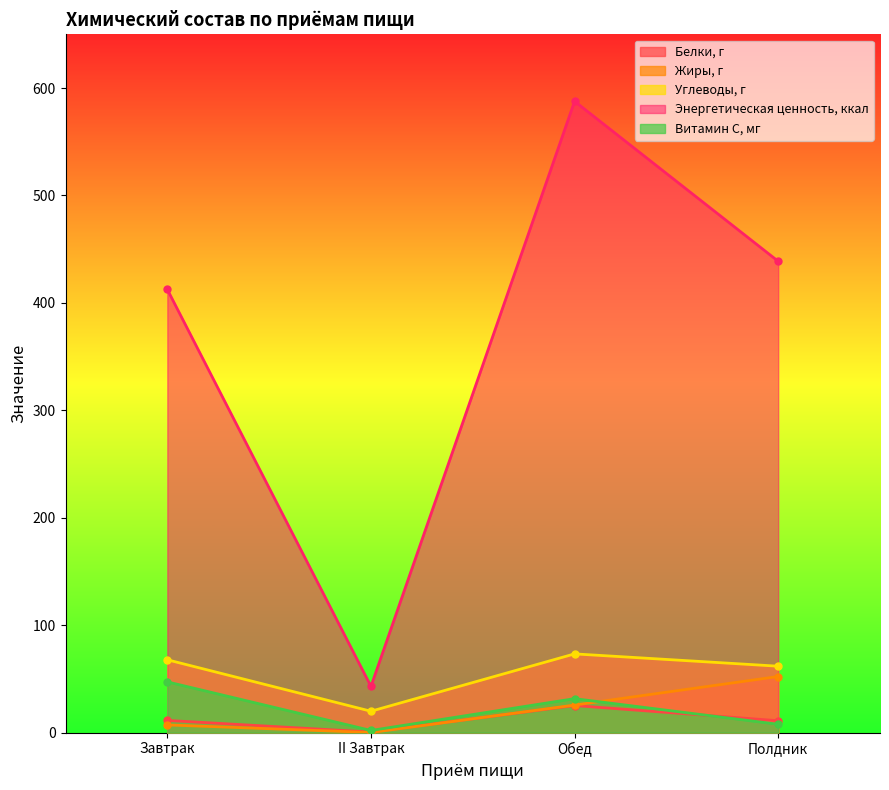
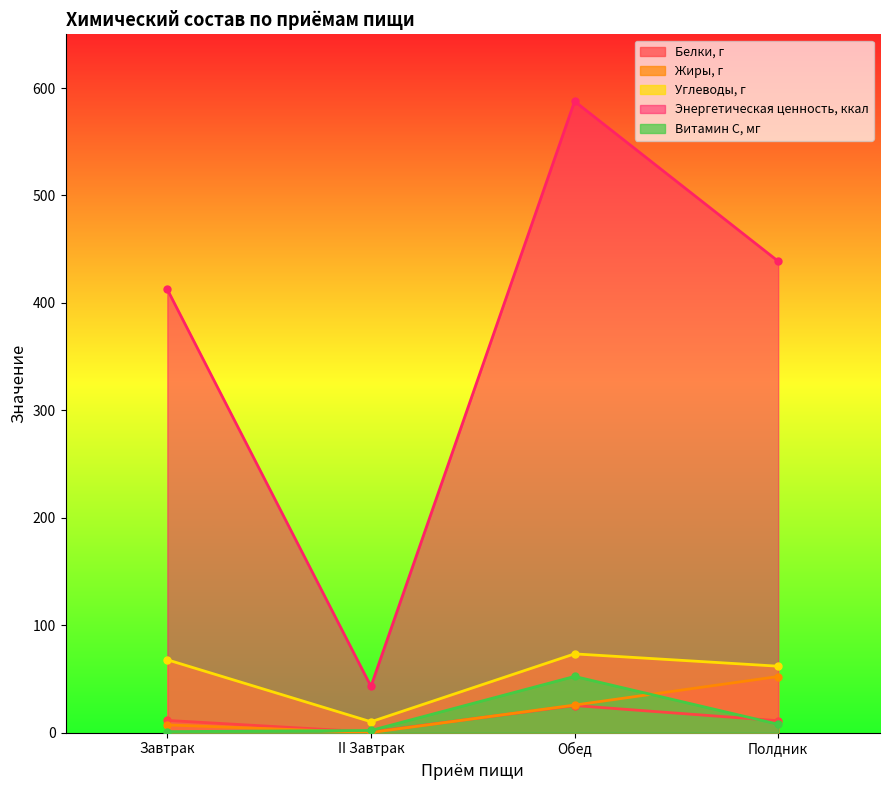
Витамин С, мг, Завтрак: 47 -> 1
Углеводы, г, II Завтрак: 20 -> 10
Витамин С, мг, Обед: 32 -> 52
